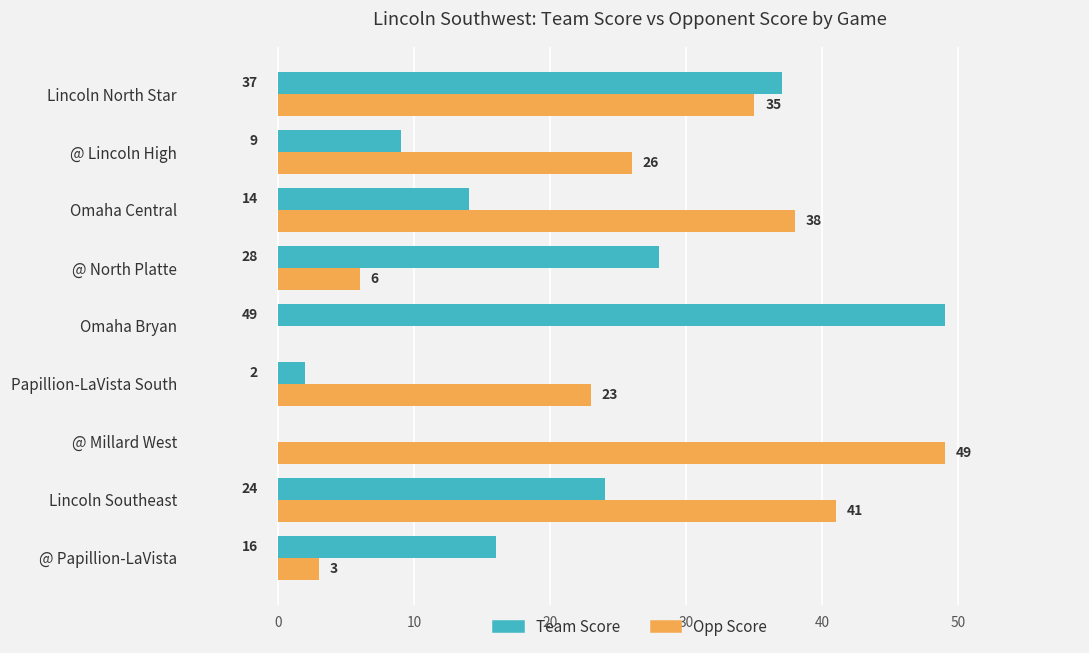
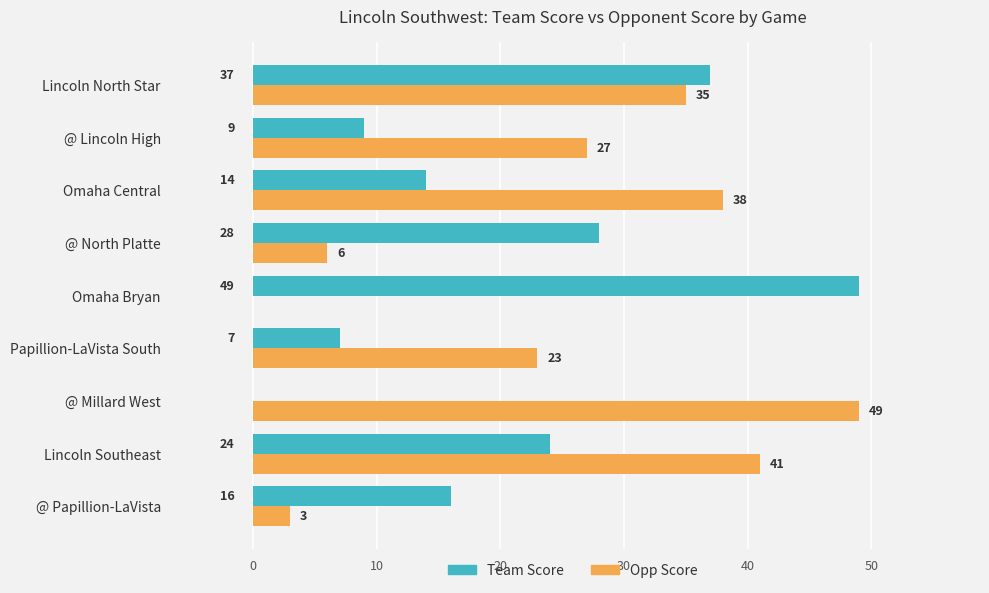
Opp Score, @ Lincoln High: 26 -> 27
Team Score, Papillion-LaVista South: 2 -> 7
